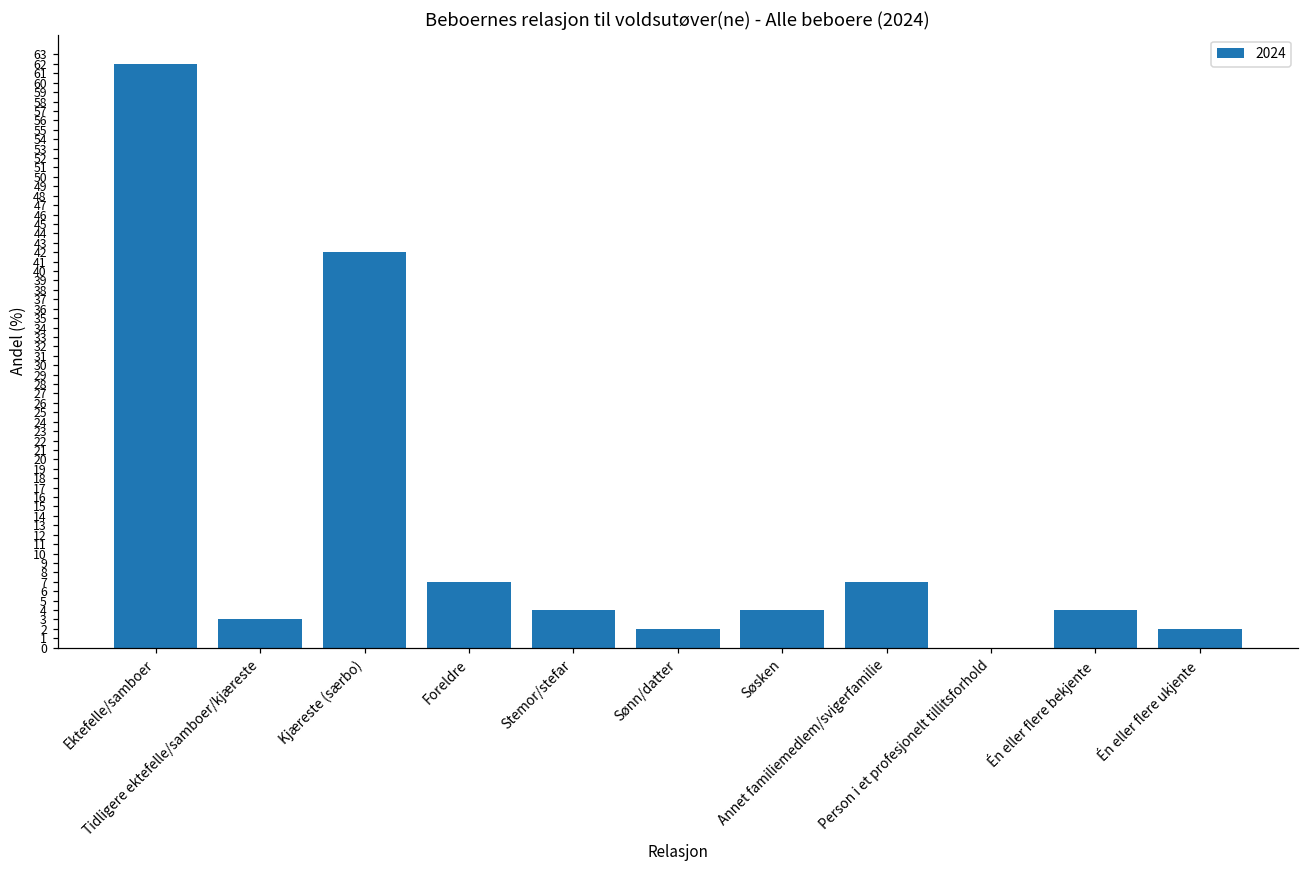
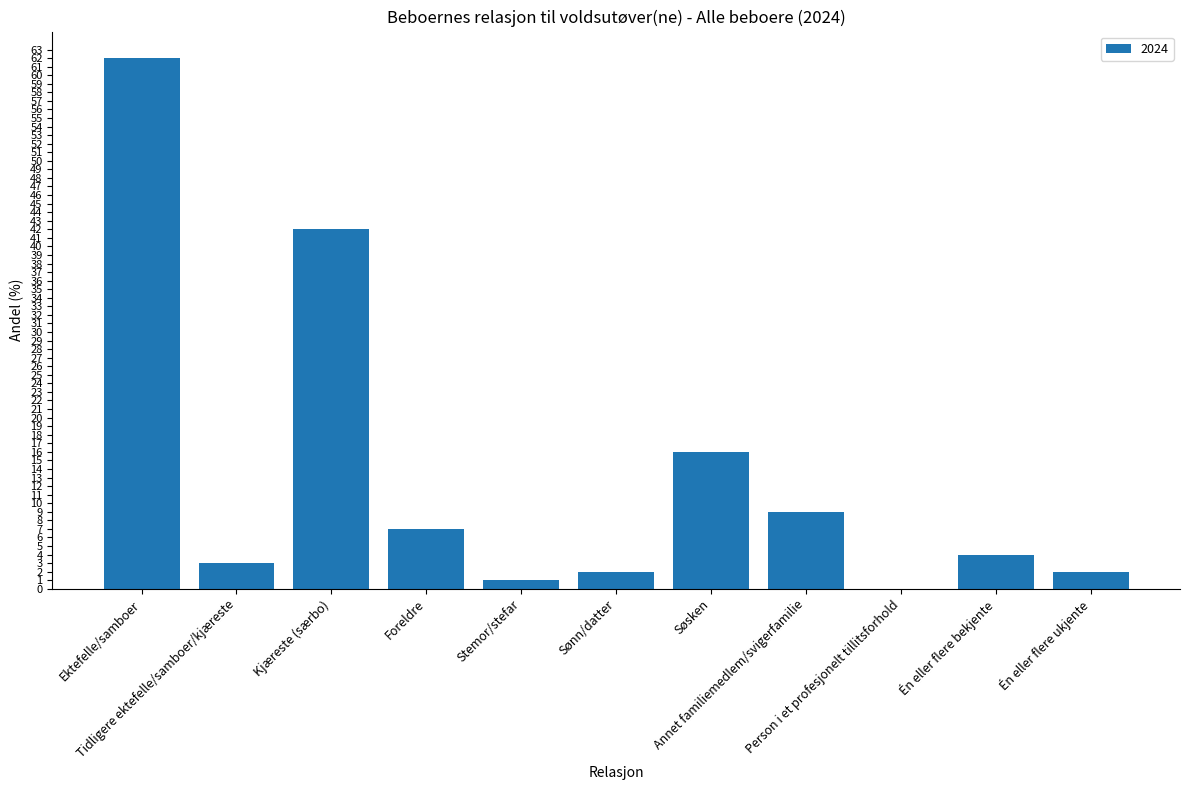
Stemor/stefar: 4 -> 1
Søsken: 4 -> 16
Annet familiemedlem/svigerfamilie: 7 -> 9
